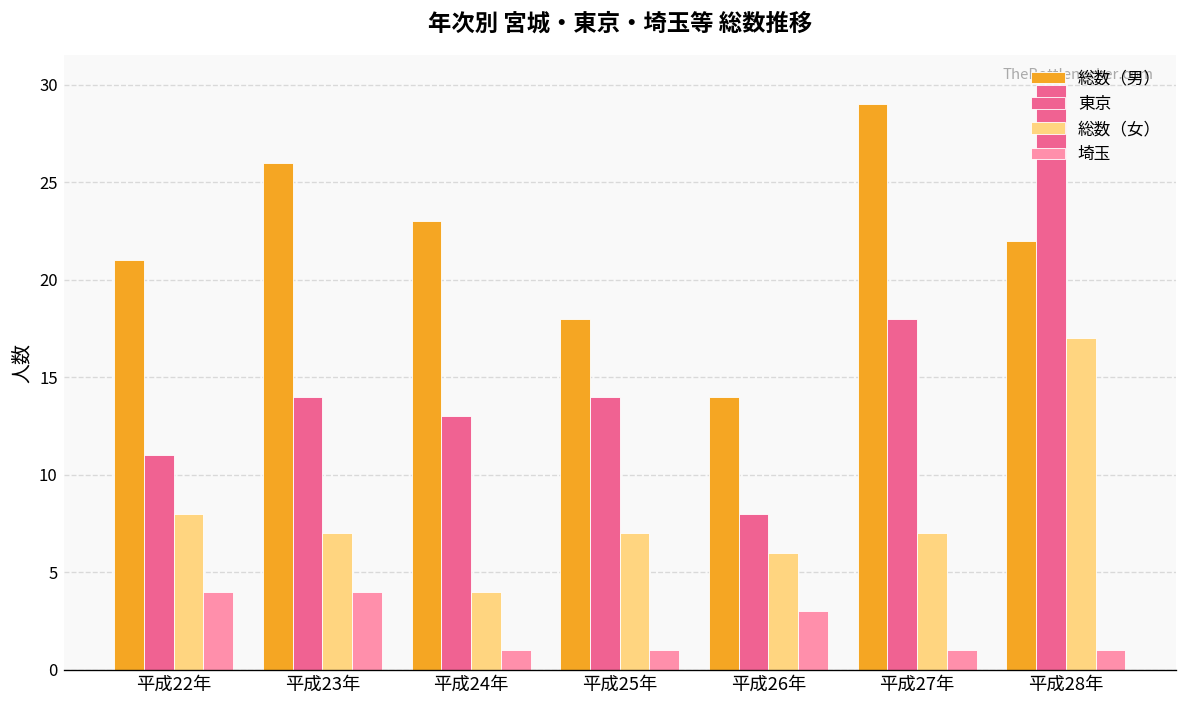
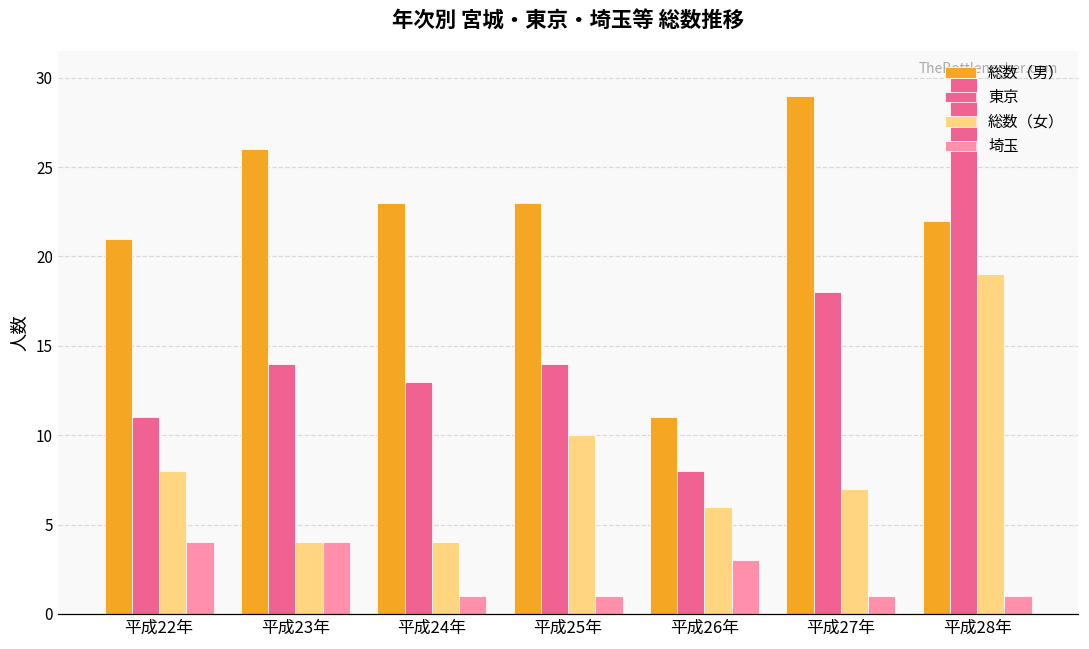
総数（女）, 平成23年: 7 -> 4
総数（男）, 平成25年: 18 -> 23
総数（女）, 平成25年: 7 -> 10
総数（男）, 平成26年: 14 -> 11
総数（女）, 平成28年: 17 -> 19
